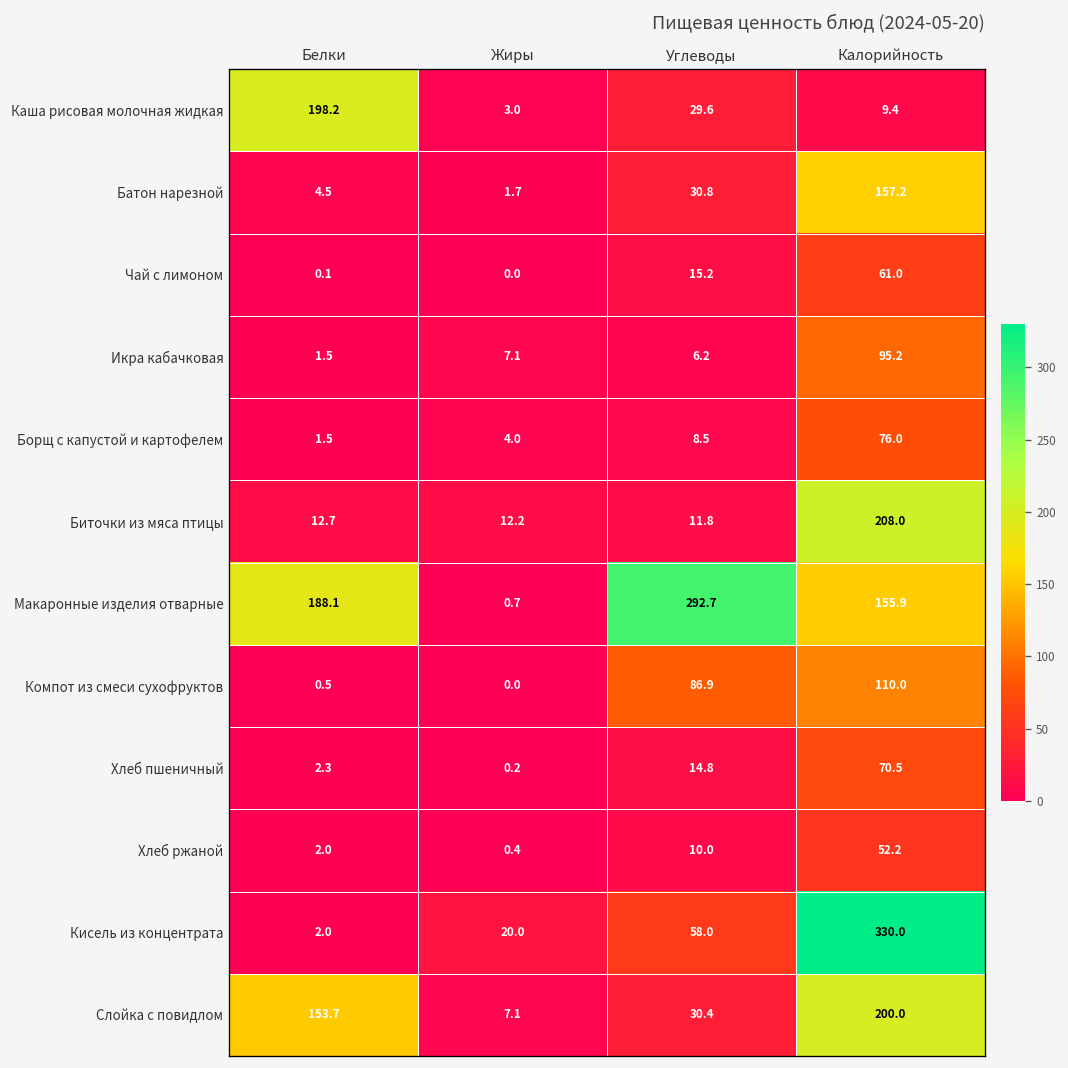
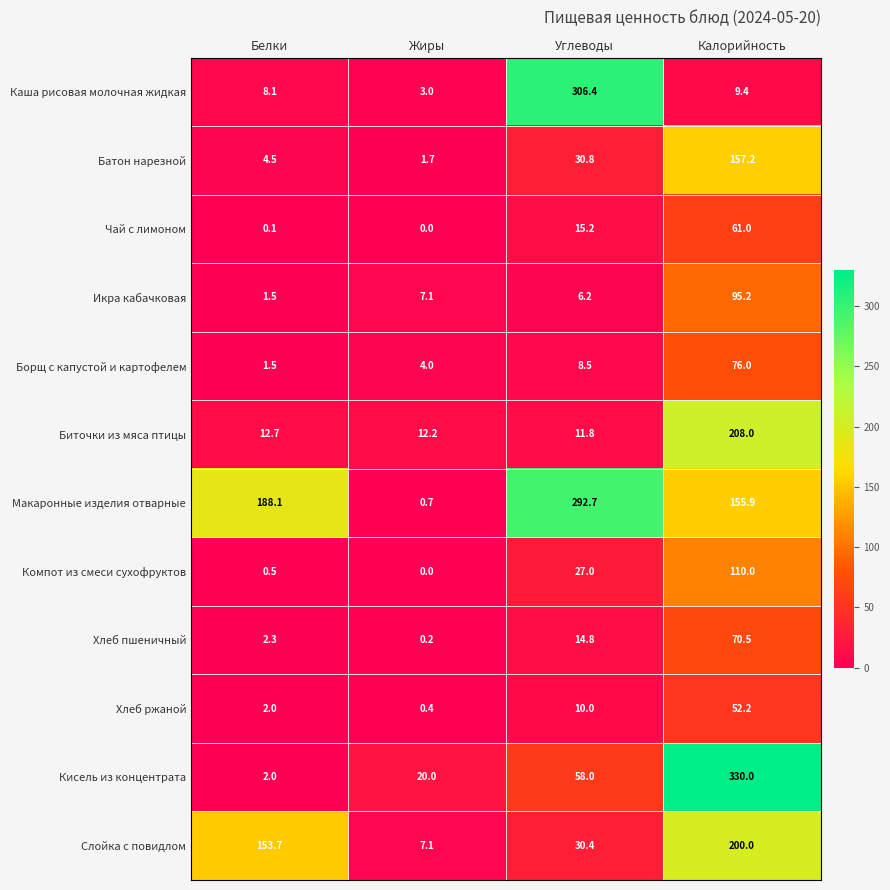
Каша рисовая молочная жидкая, Белки: 198.2 -> 8.1
Каша рисовая молочная жидкая, Углеводы: 29.6 -> 306.4
Компот из смеси сухофруктов, Углеводы: 86.9 -> 27.0
